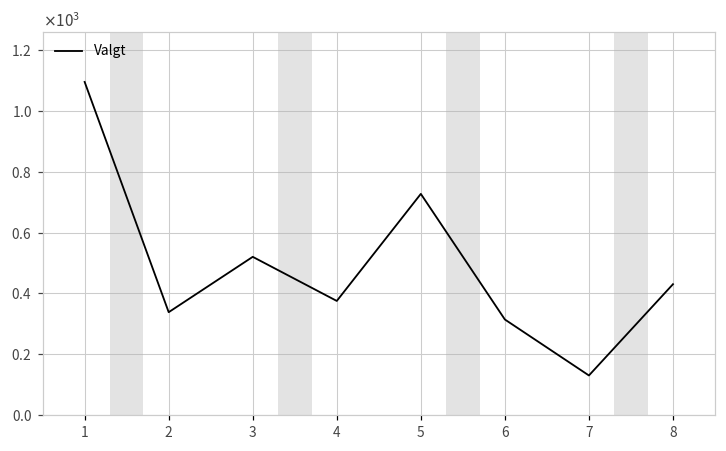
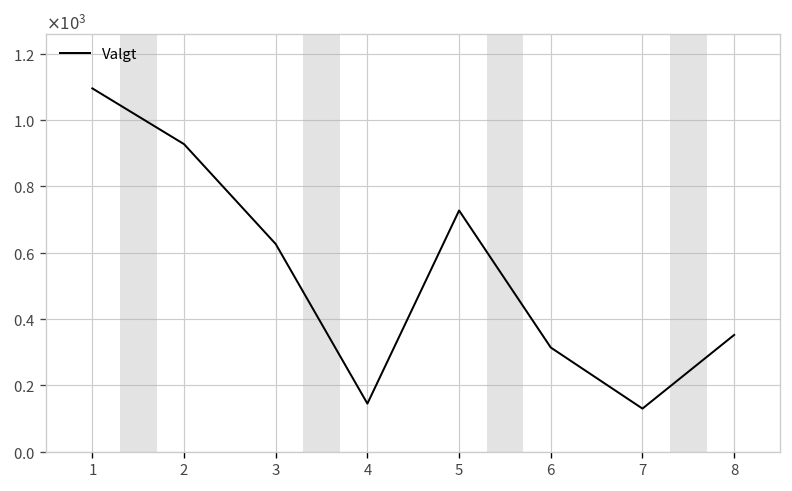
2: 340 -> 930
3: 520 -> 630
4: 380 -> 150
8: 430 -> 350
